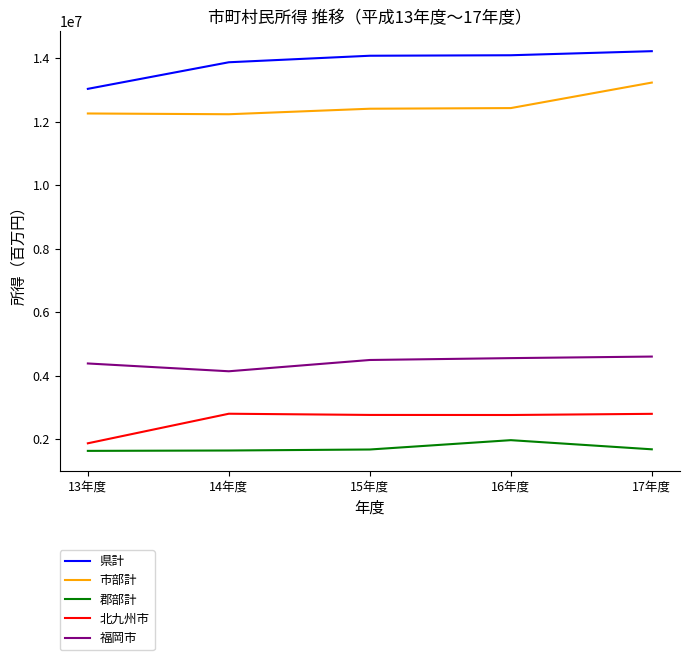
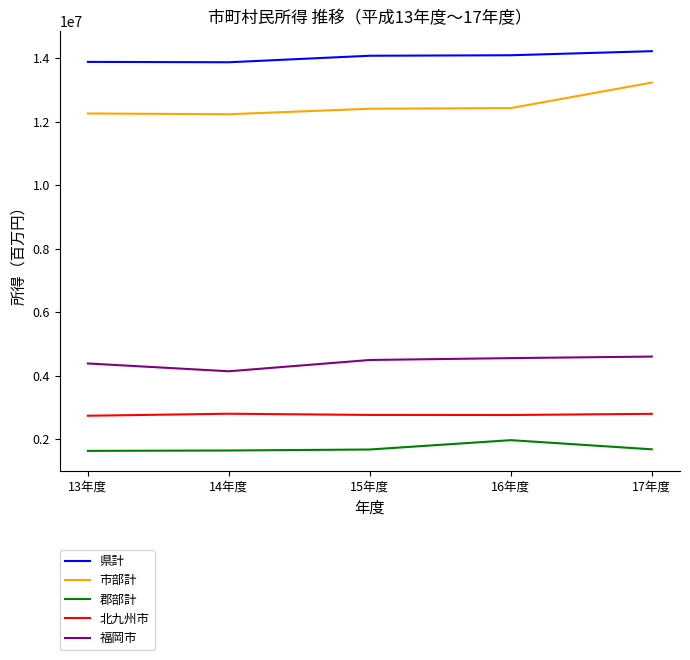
県計, 13年度: 13000000 -> 13900000
北九州市, 13年度: 1900000 -> 2700000
